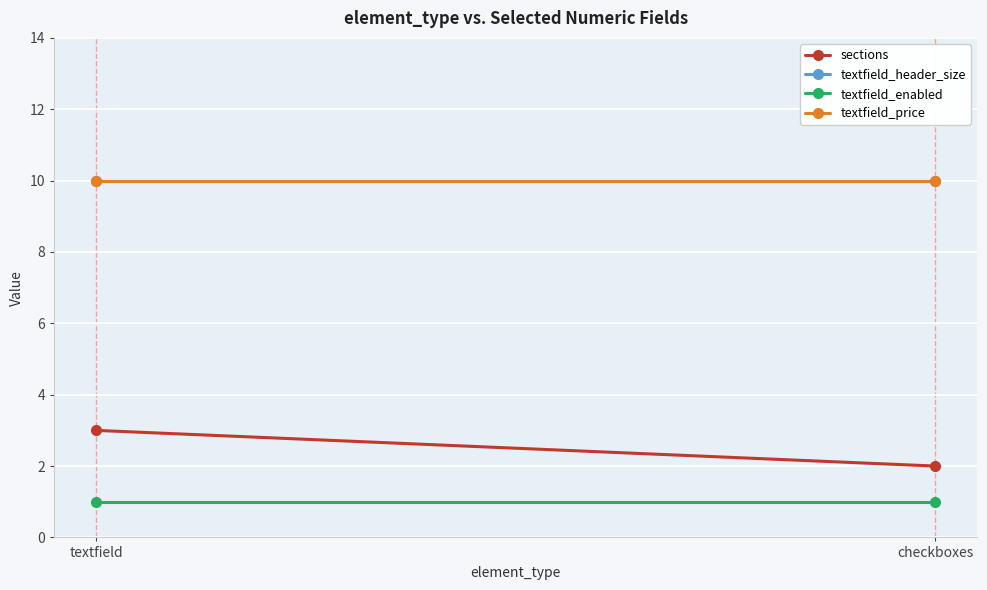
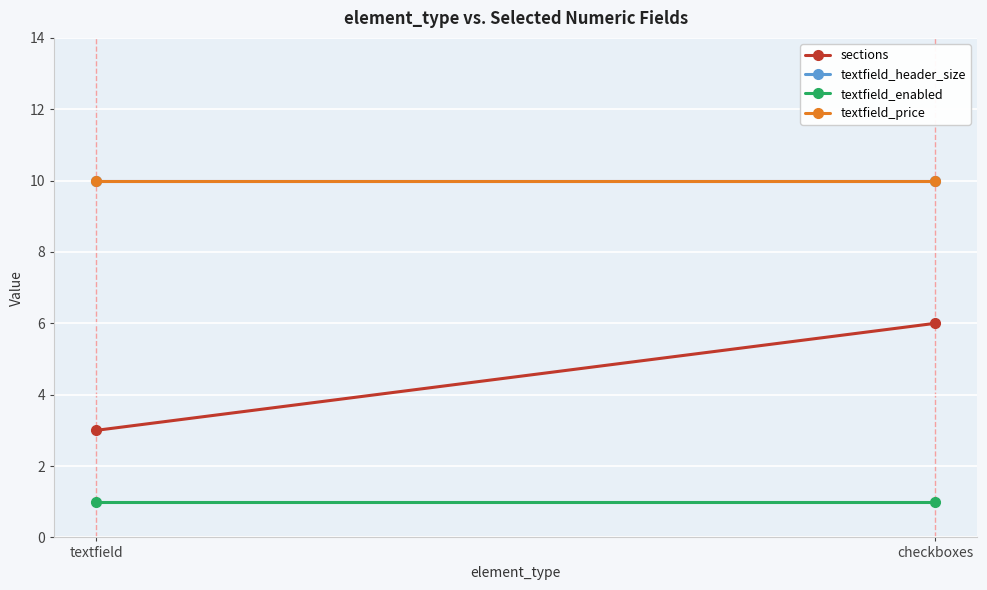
sections, checkboxes: 2 -> 6
